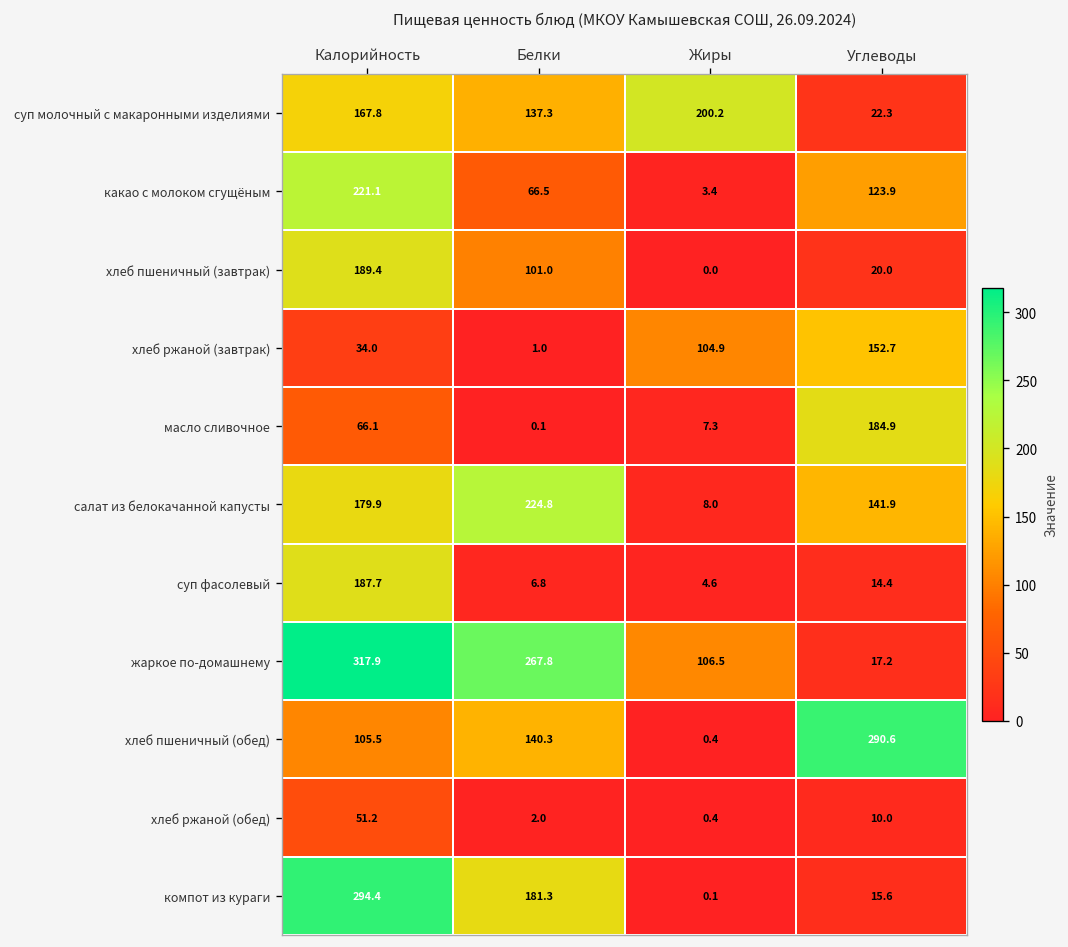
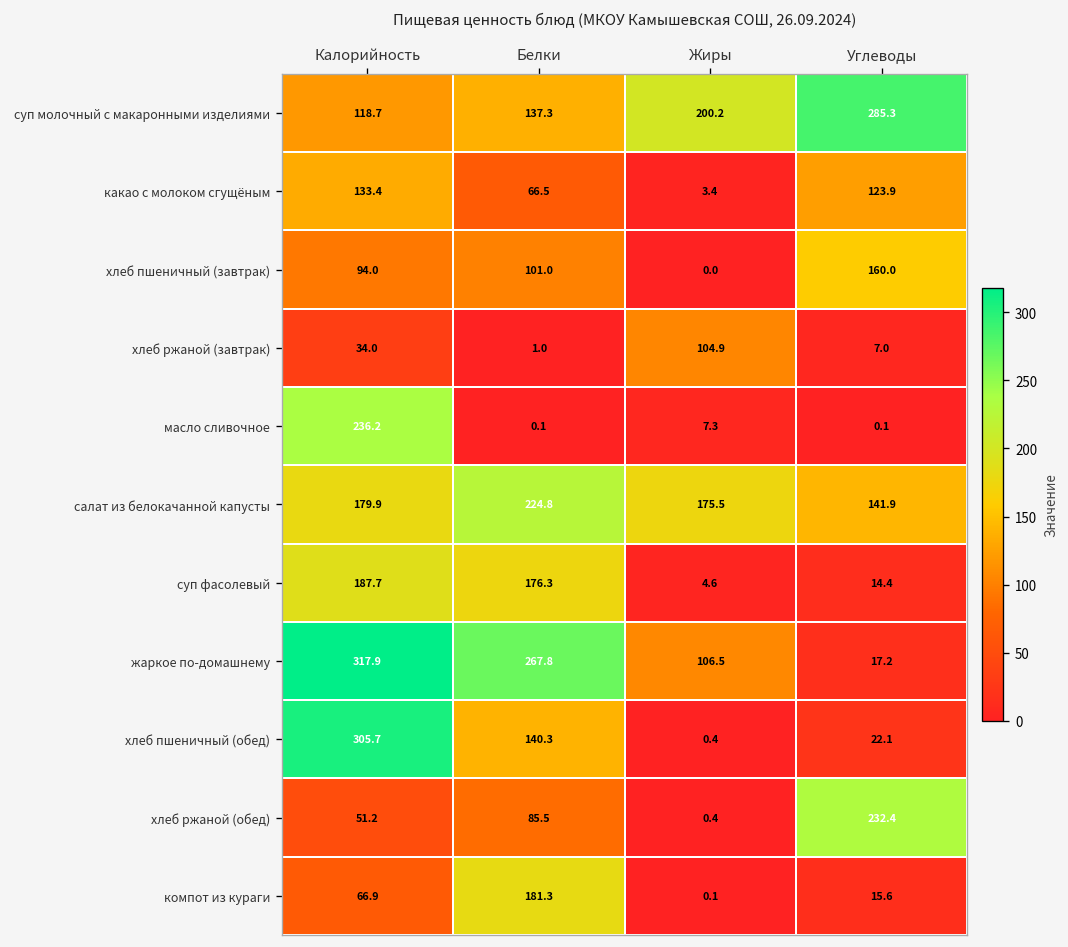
суп молочный с макаронными изделиями, Калорийность: 167.8 -> 118.7
суп молочный с макаронными изделиями, Углеводы: 22.3 -> 285.3
какао с молоком сгущёным, Калорийность: 221.1 -> 133.4
хлеб пшеничный (завтрак), Калорийность: 189.4 -> 94.0
хлеб пшеничный (завтрак), Углеводы: 20.0 -> 160.0
хлеб ржаной (завтрак), Углеводы: 152.7 -> 7.0
масло сливочное, Калорийность: 66.1 -> 236.2
масло сливочное, Углеводы: 184.9 -> 0.1
салат из белокачанной капусты, Жиры: 8.0 -> 175.5
суп фасолевый, Белки: 6.8 -> 176.3
хлеб пшеничный (обед), Калорийность: 105.5 -> 305.7
хлеб пшеничный (обед), Углеводы: 290.6 -> 22.1
хлеб ржаной (обед), Белки: 2.0 -> 85.5
хлеб ржаной (обед), Углеводы: 10.0 -> 232.4
компот из кураги, Калорийность: 294.4 -> 66.9
